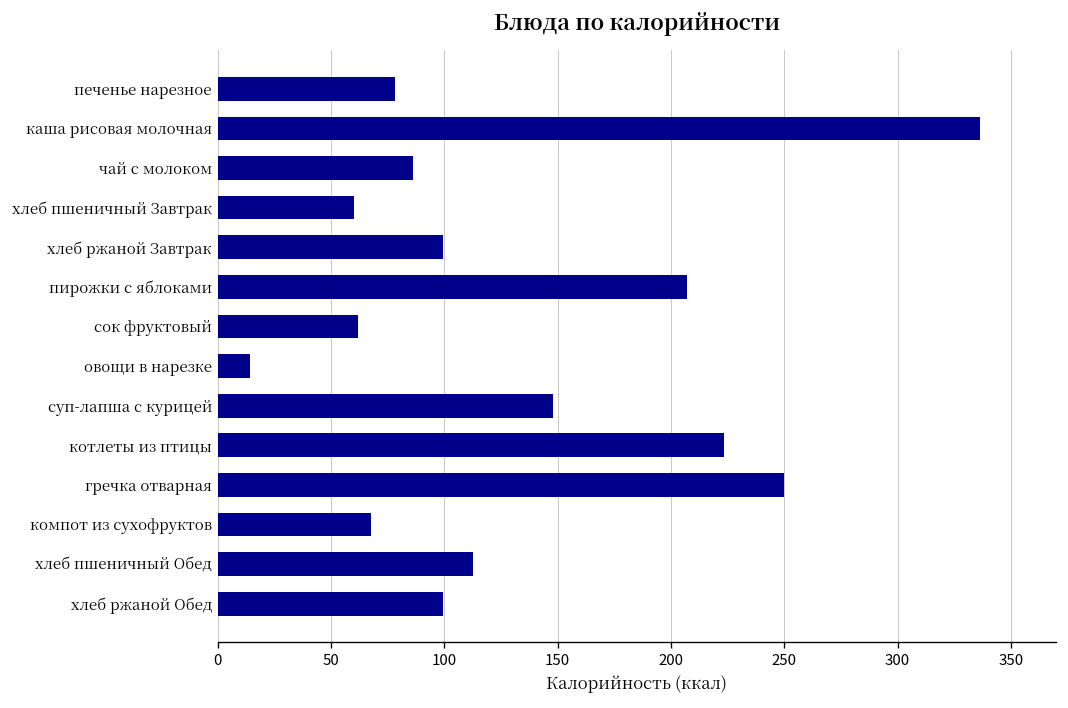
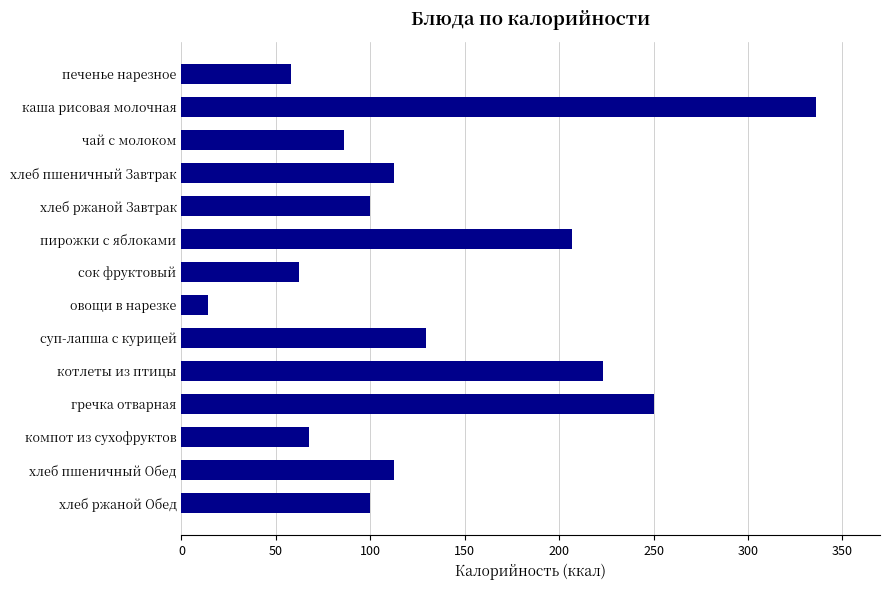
печенье нарезное: 78 -> 58
хлеб пшеничный Завтрак: 60 -> 113
суп-лапша с курицей: 148 -> 130
